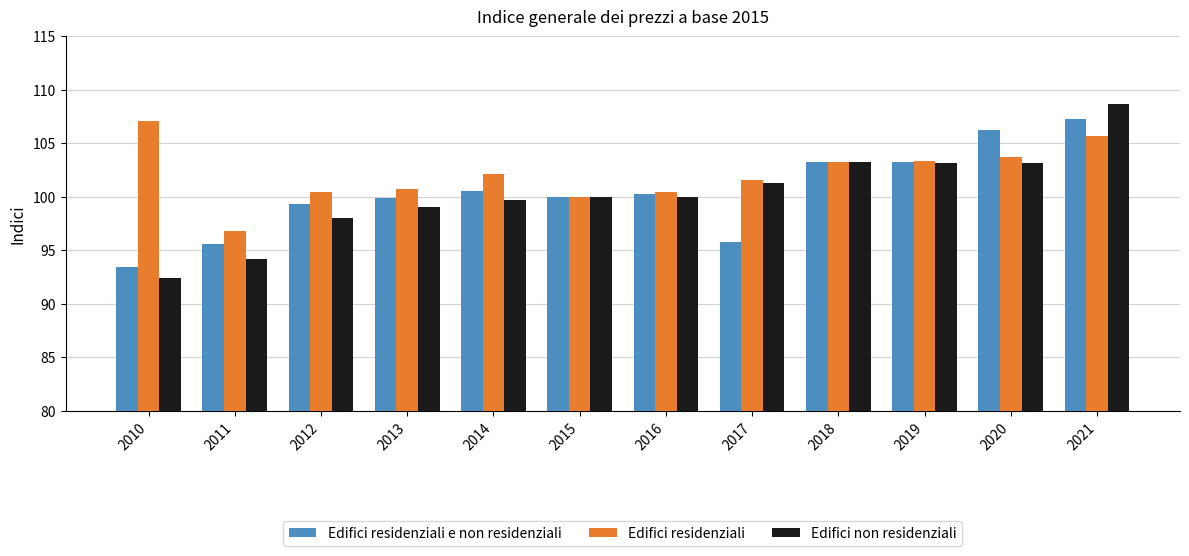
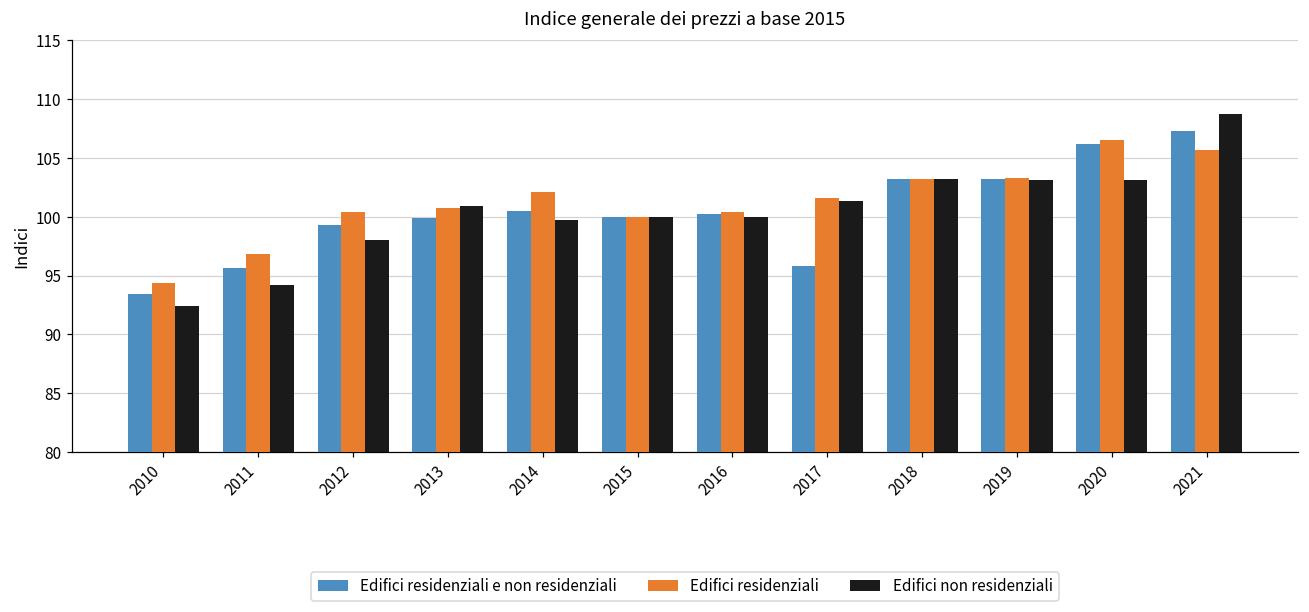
Edifici residenziali, 2010: 107.1 -> 94.4
Edifici non residenziali, 2013: 99.0 -> 100.9
Edifici residenziali, 2020: 103.7 -> 106.5
